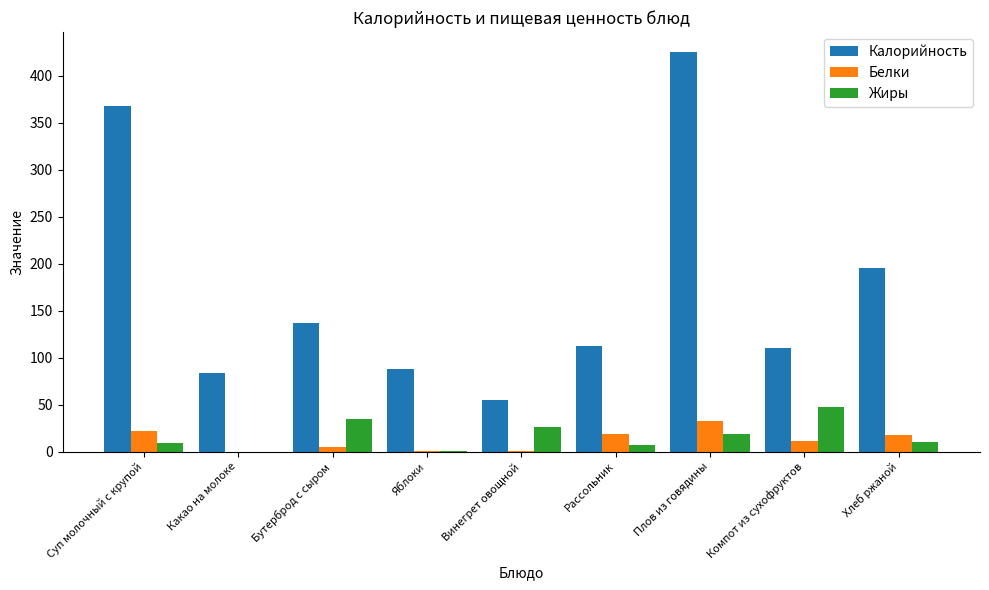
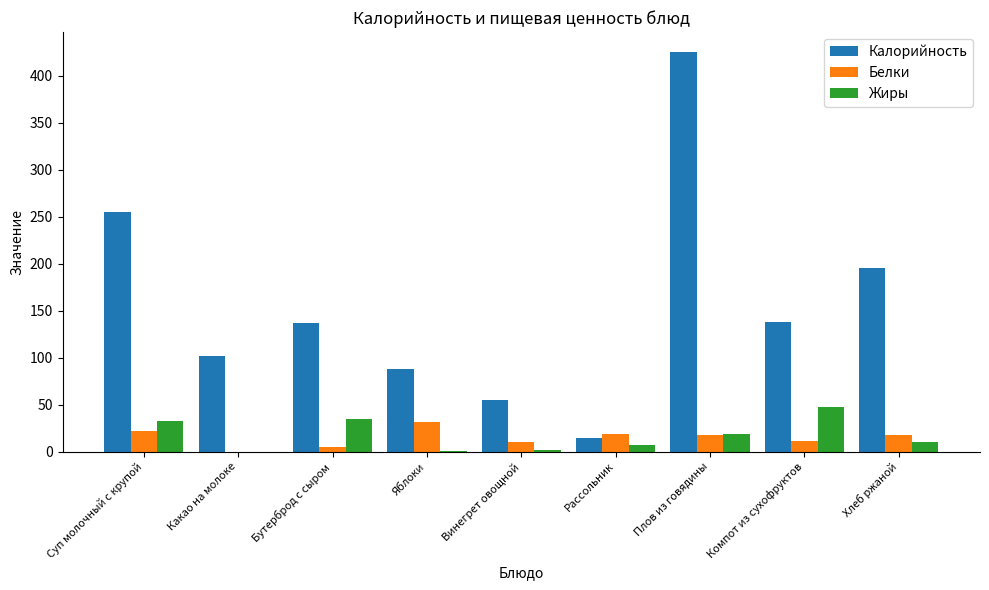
Калорийность, Суп молочный с крупой: 370 -> 260
Жиры, Суп молочный с крупой: 10 -> 30
Калорийность, Какао на молоке: 80 -> 100
Белки, Яблоки: 0 -> 30
Белки, Винегрет овощной: 0 -> 10
Жиры, Винегрет овощной: 30 -> 0
Калорийность, Рассольник: 110 -> 10
Белки, Плов из говядины: 30 -> 20
Калорийность, Компот из сухофруктов: 110 -> 140
